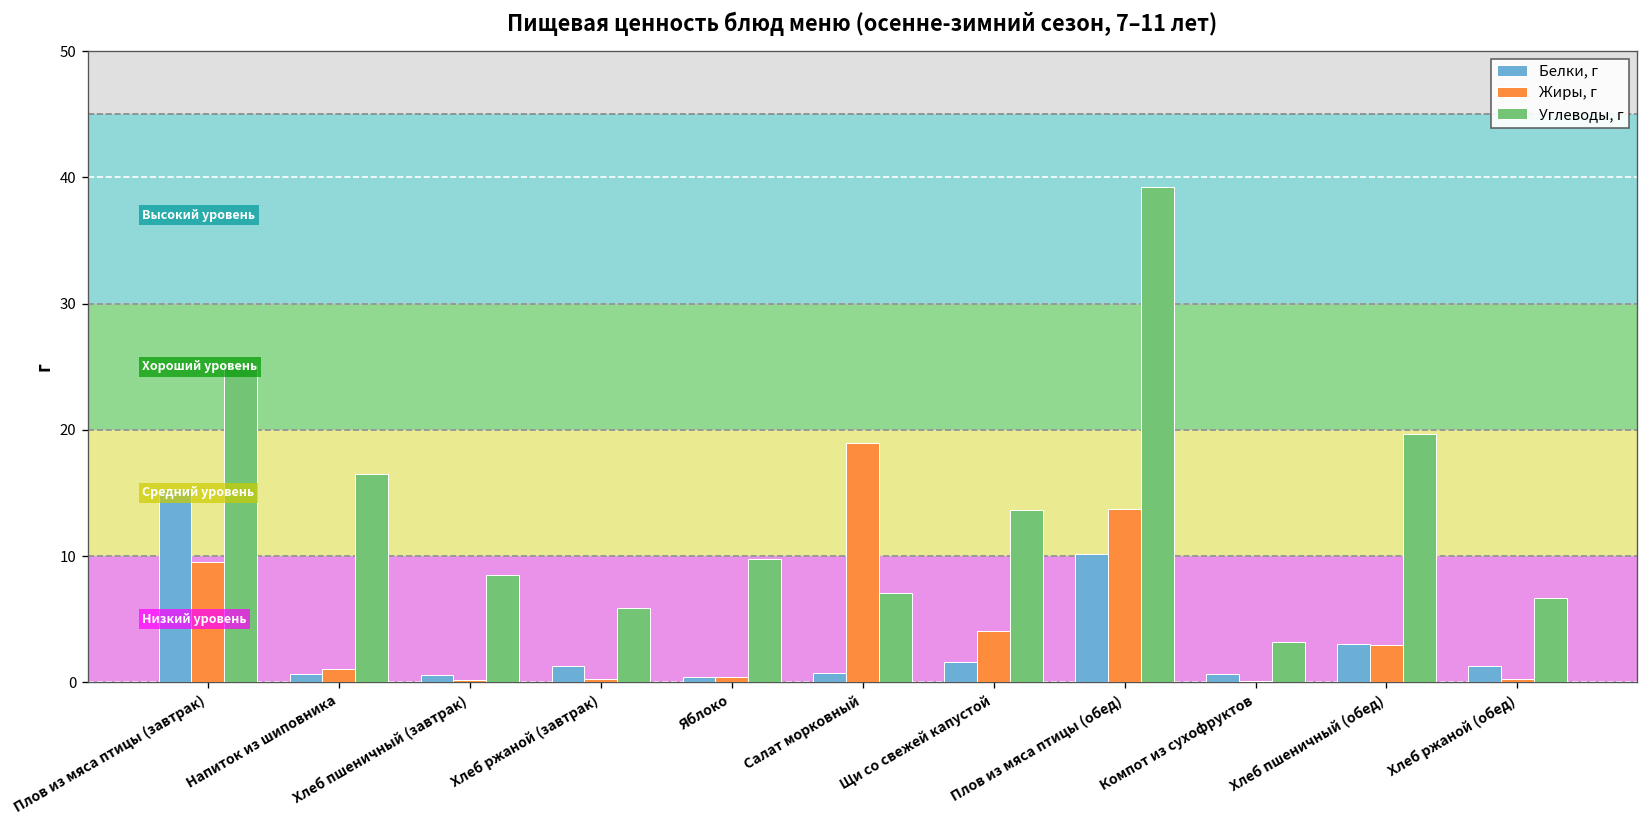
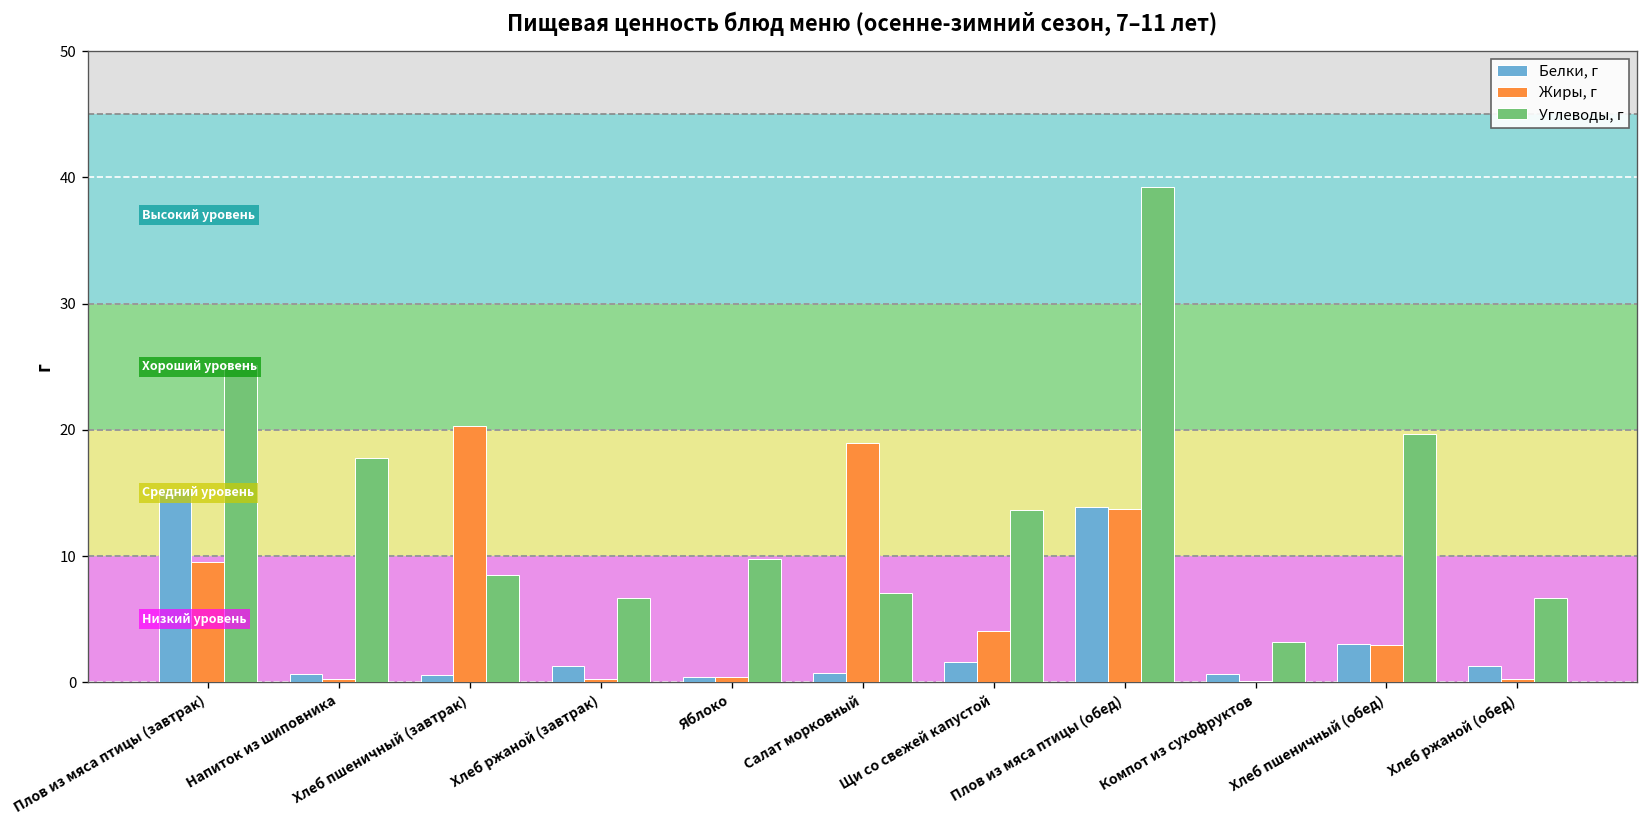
Жиры, г, Напиток из шиповника: 1.1 -> 0.3
Углеводы, г, Напиток из шиповника: 16.5 -> 17.8
Жиры, г, Хлеб пшеничный (завтрак): 0.2 -> 20.3
Углеводы, г, Хлеб ржаной (завтрак): 5.9 -> 6.7
Белки, г, Плов из мяса птицы (обед): 10.2 -> 13.9
